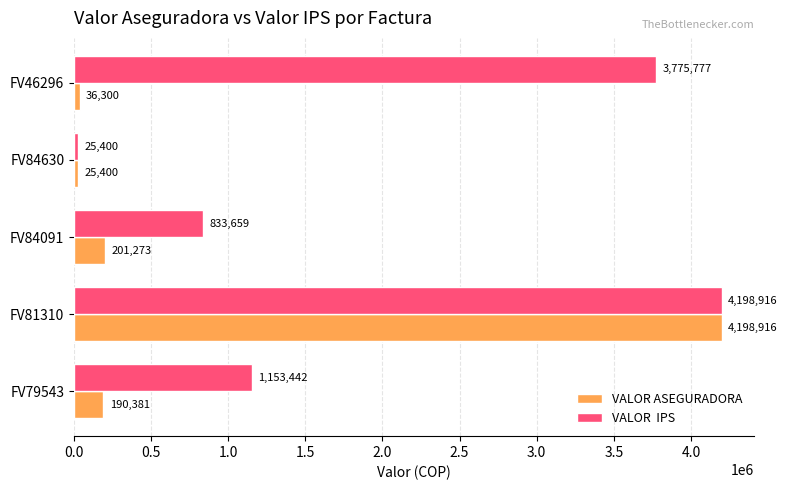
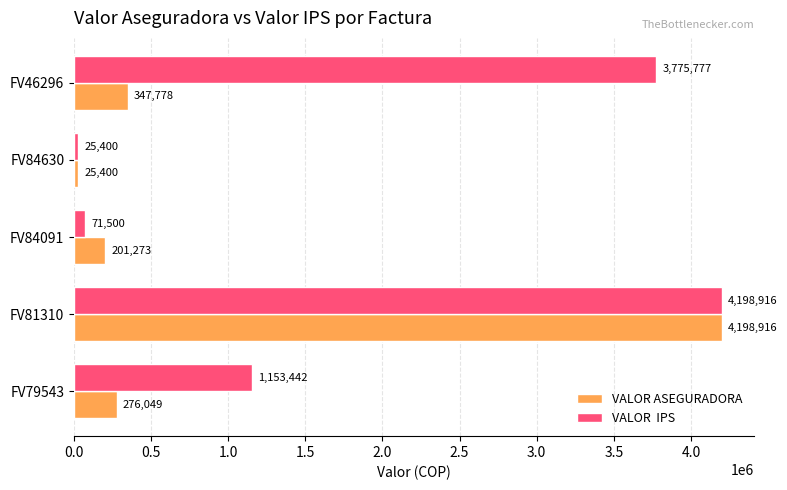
VALOR ASEGURADORA, FV46296: 36,300 -> 347,778
VALOR IPS, FV84091: 833,659 -> 71,500
VALOR ASEGURADORA, FV79543: 190,381 -> 276,049
